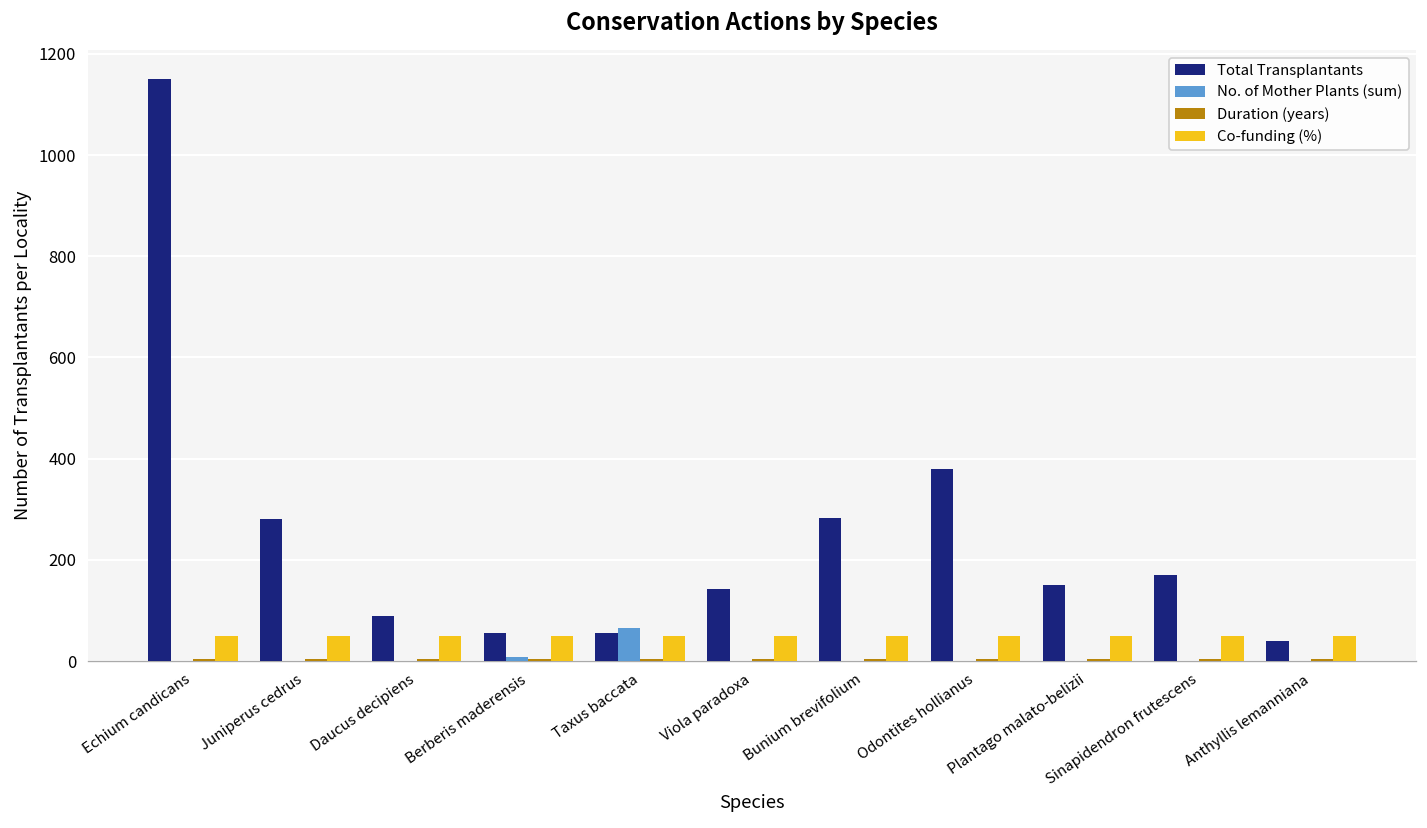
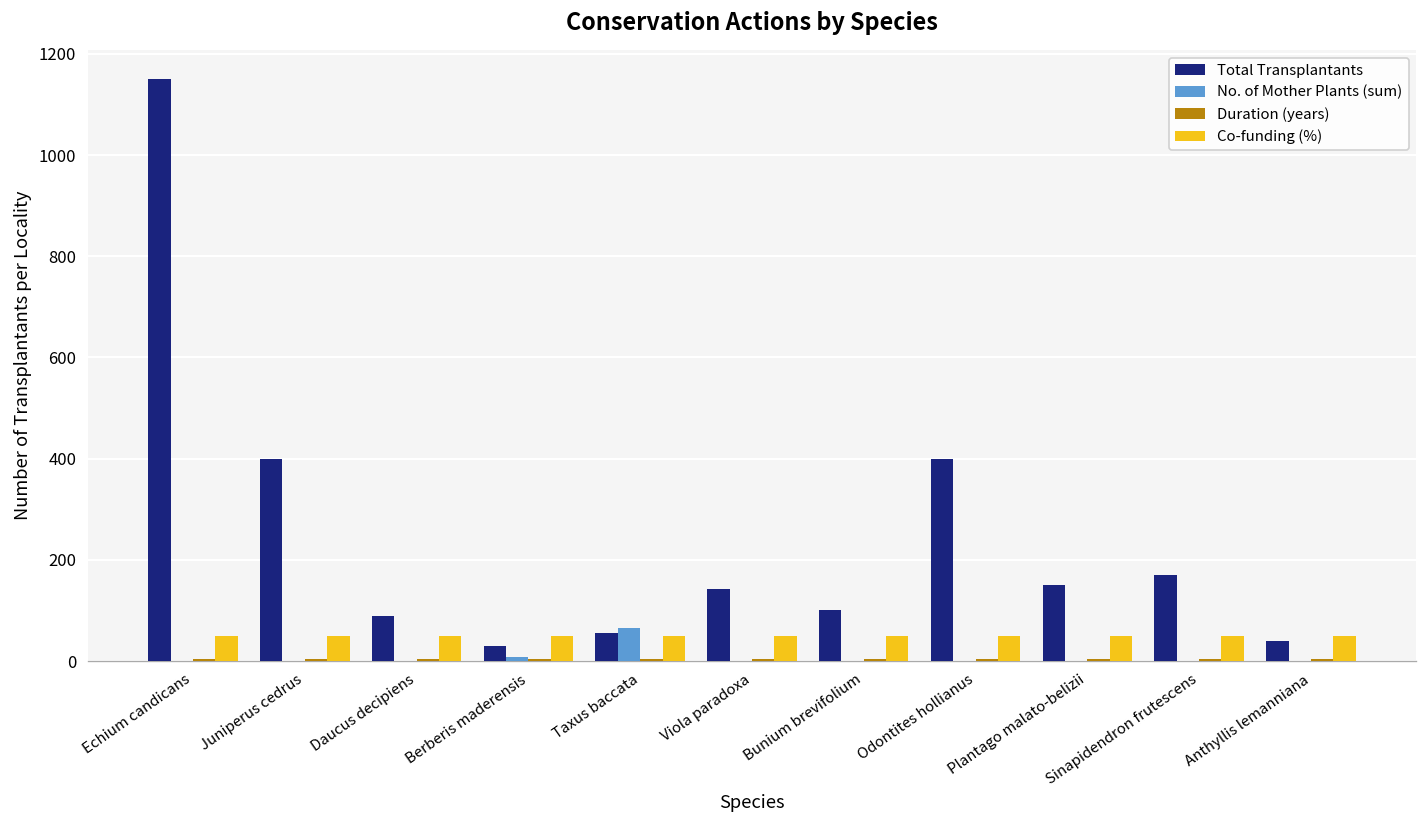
Total Transplantants, Juniperus cedrus: 280 -> 400
Total Transplantants, Berberis maderensis: 60 -> 30
Total Transplantants, Bunium brevifolium: 280 -> 100
Total Transplantants, Odontites hollianus: 380 -> 400
